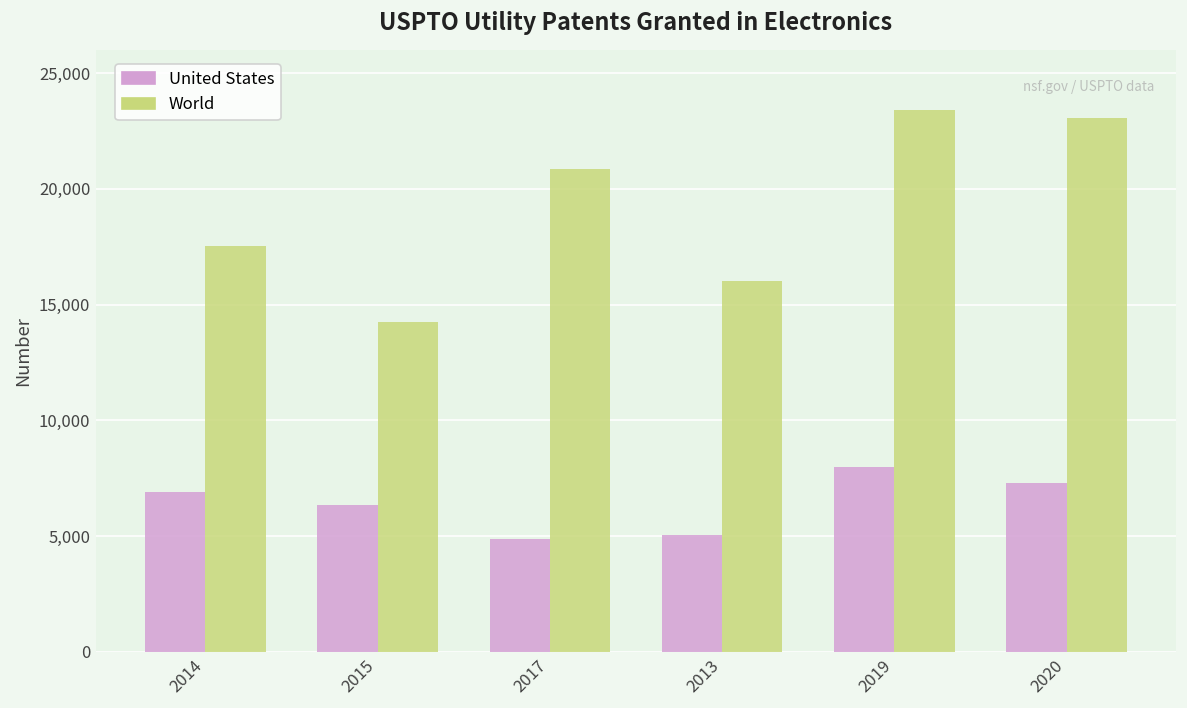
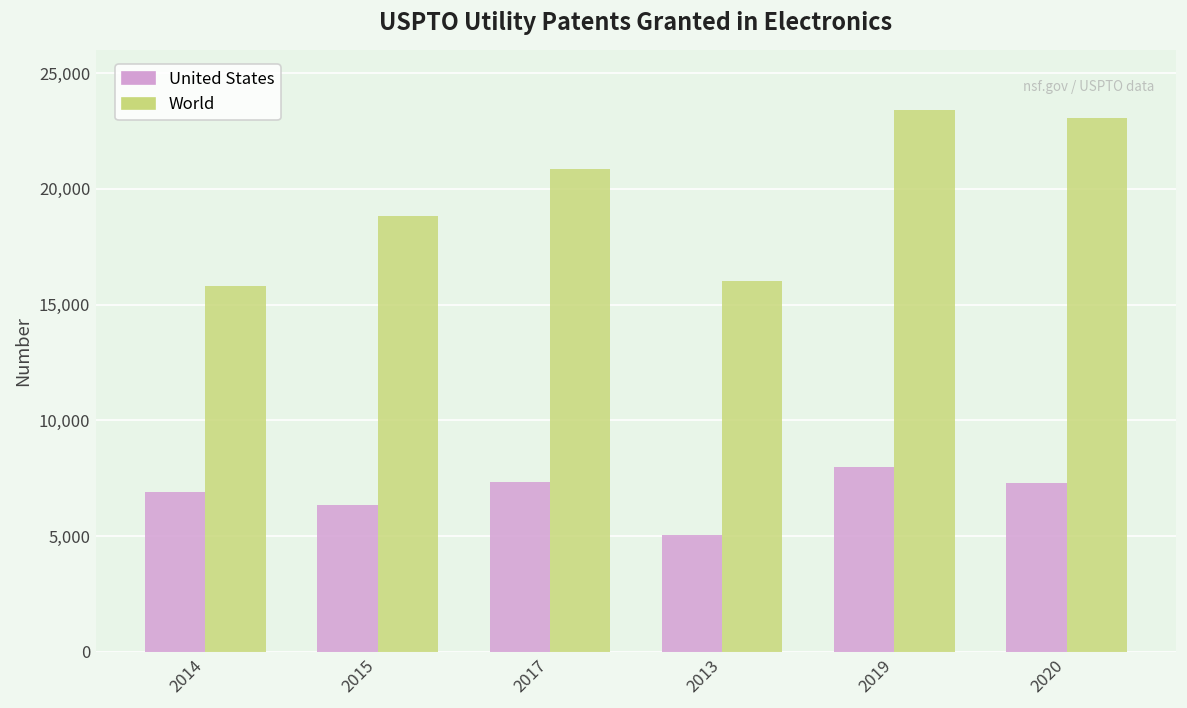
World, 2014: 17,500 -> 15,800
World, 2015: 14,200 -> 18,800
United States, 2017: 4,900 -> 7,300
